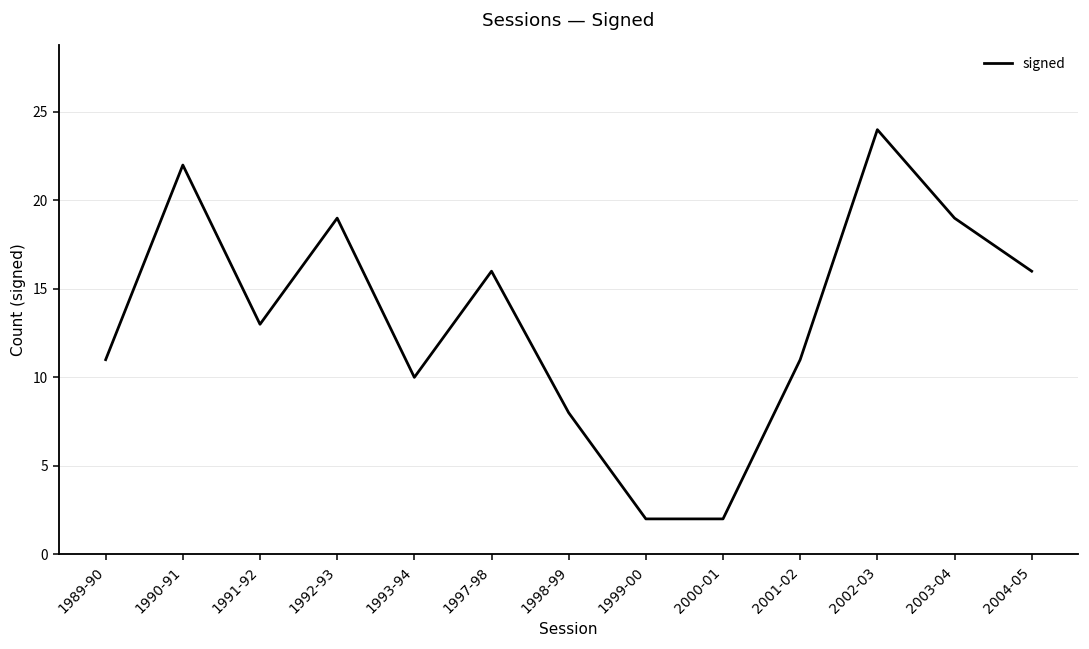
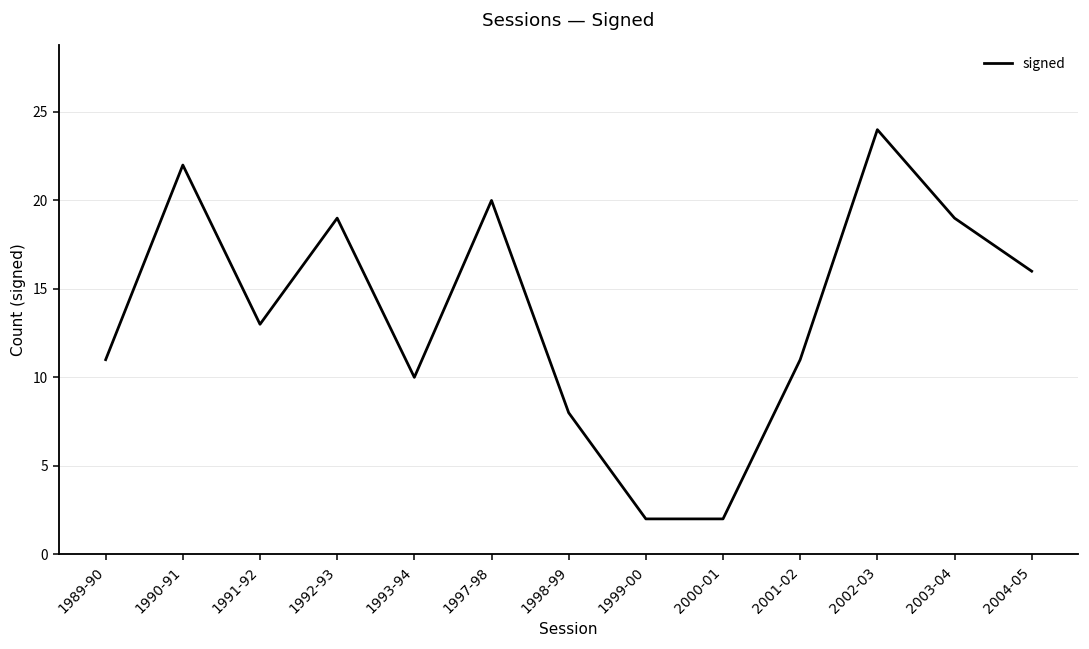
1997-98: 16 -> 20
